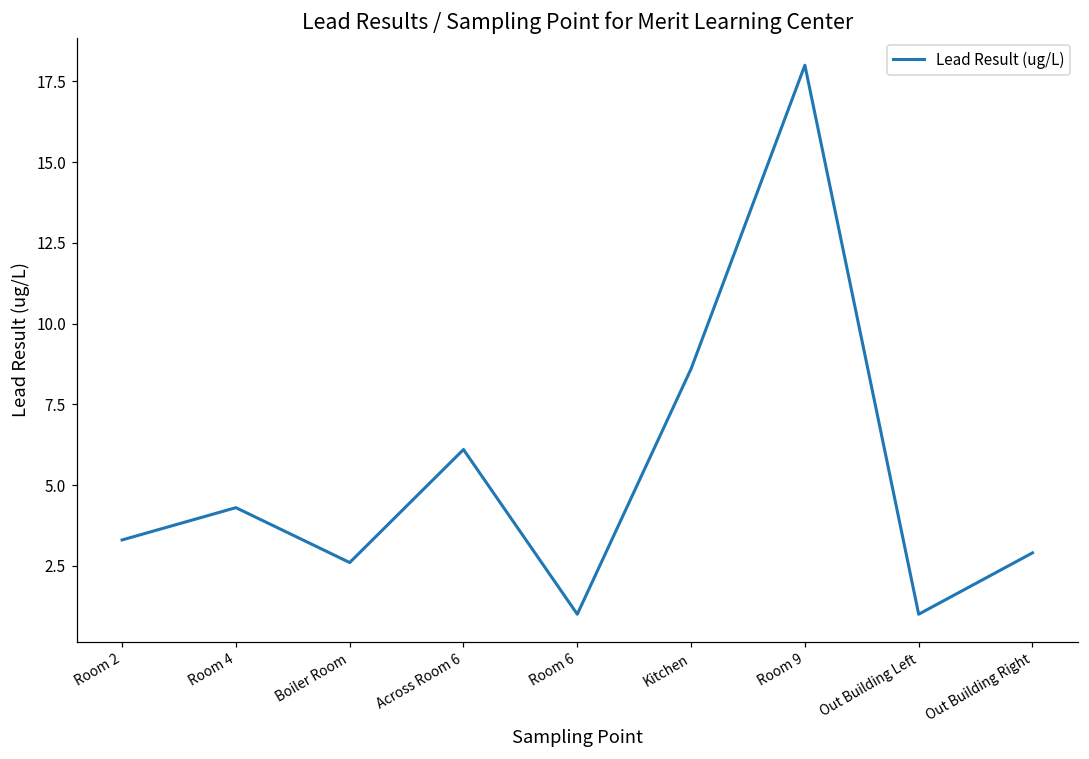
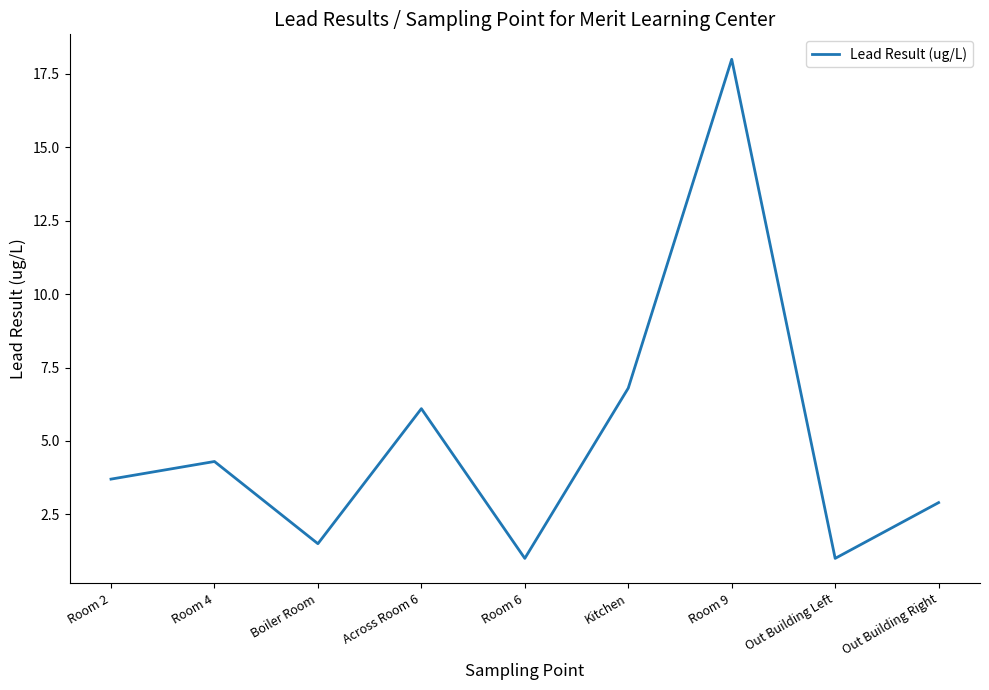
Room 2: 3.3 -> 3.7
Boiler Room: 2.6 -> 1.5
Kitchen: 8.6 -> 6.8
